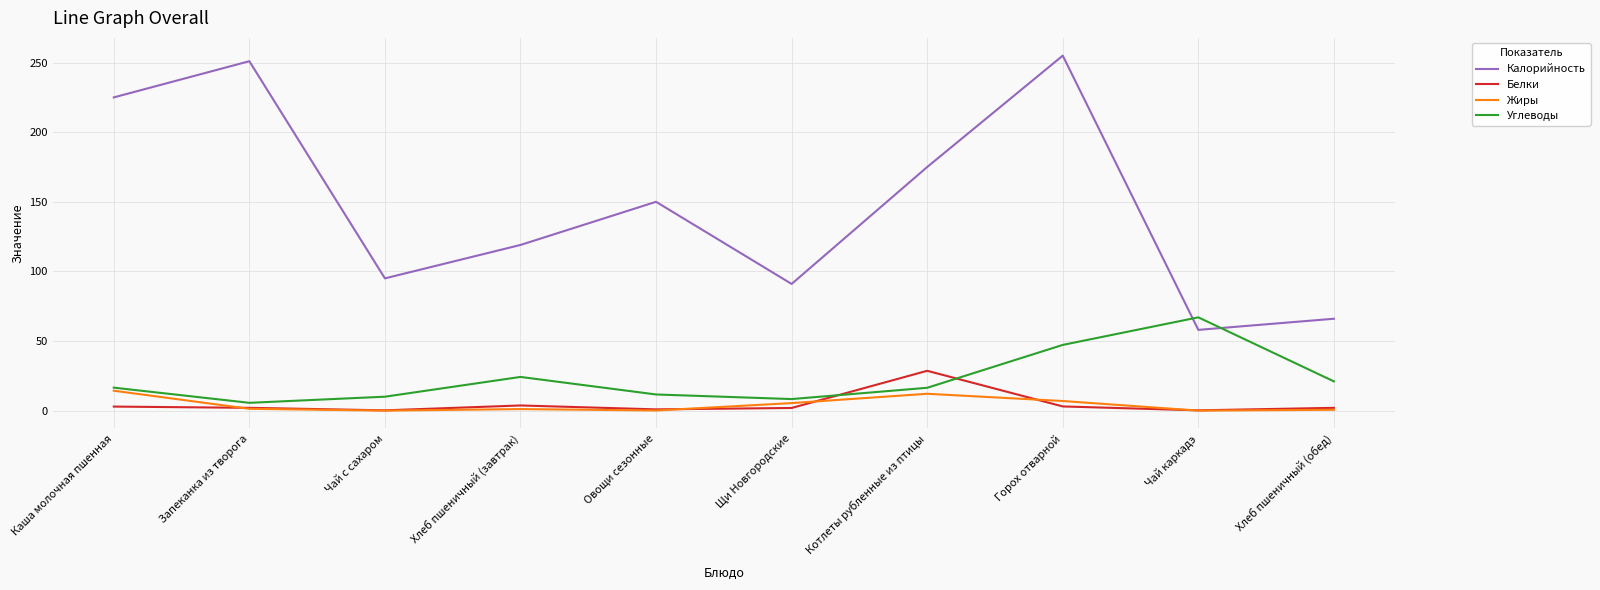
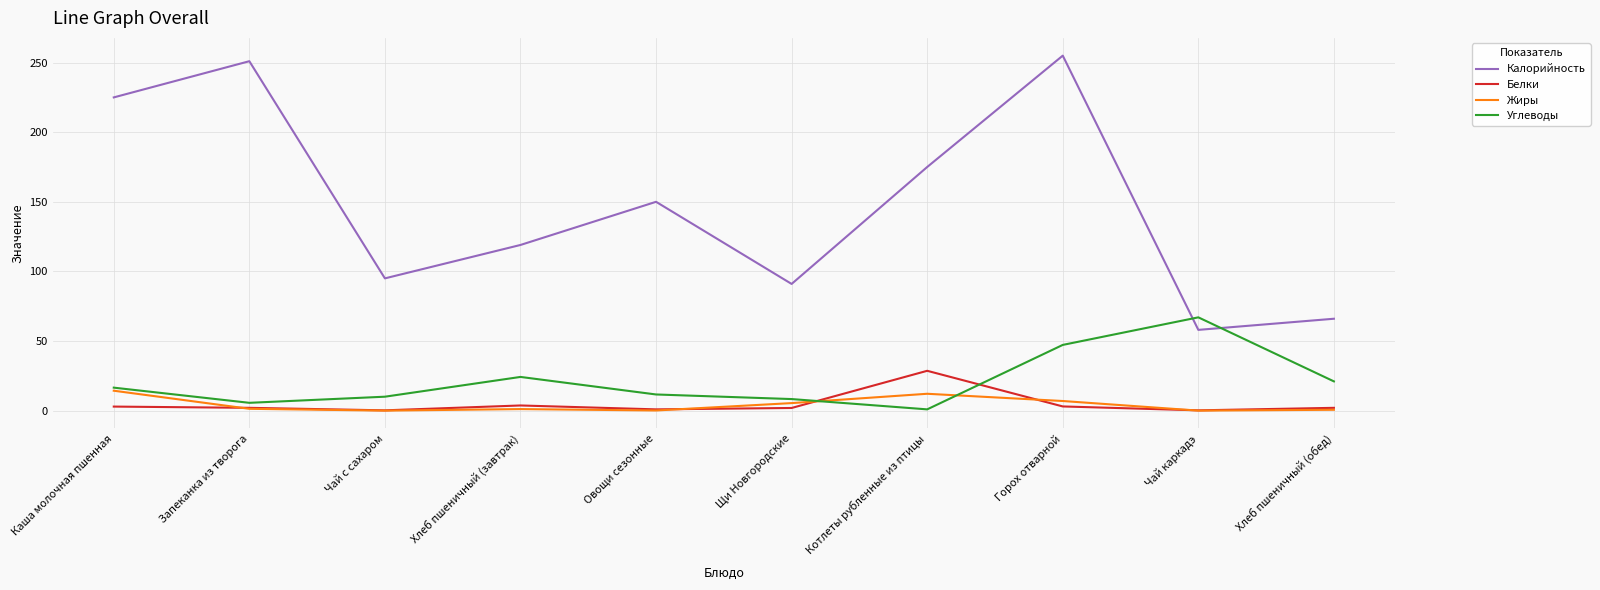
Углеводы, Котлеты рубленные из птицы: 16 -> 1
